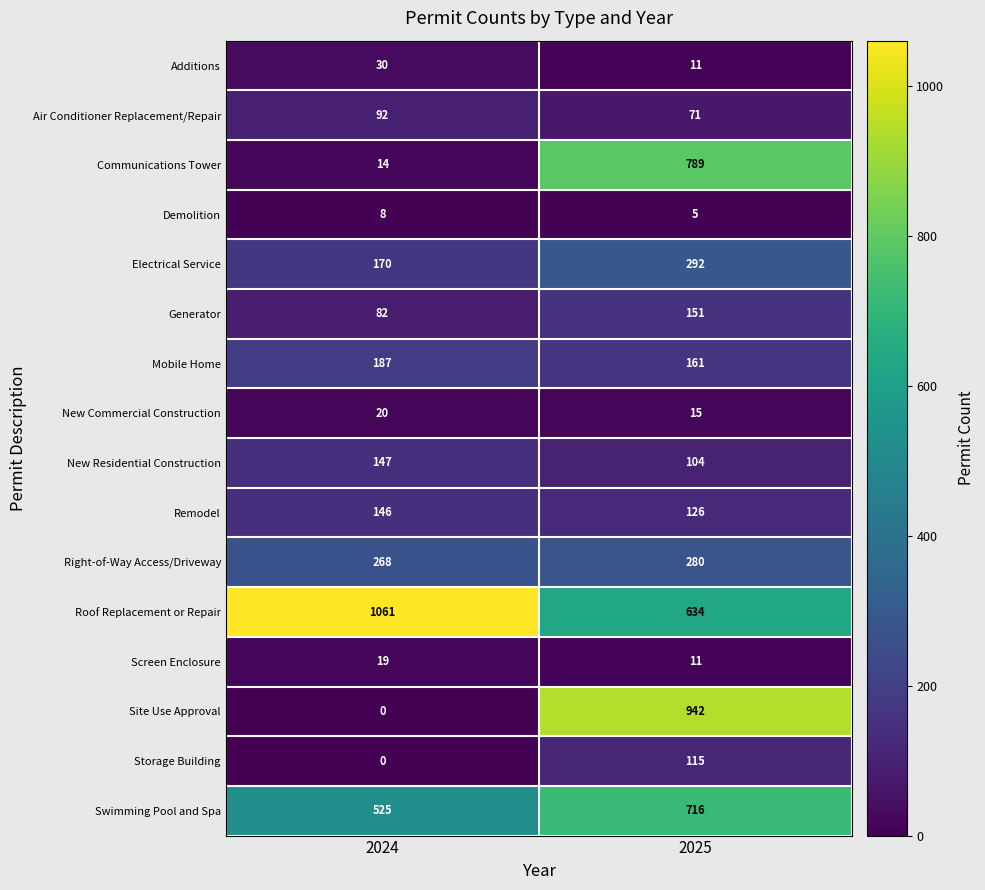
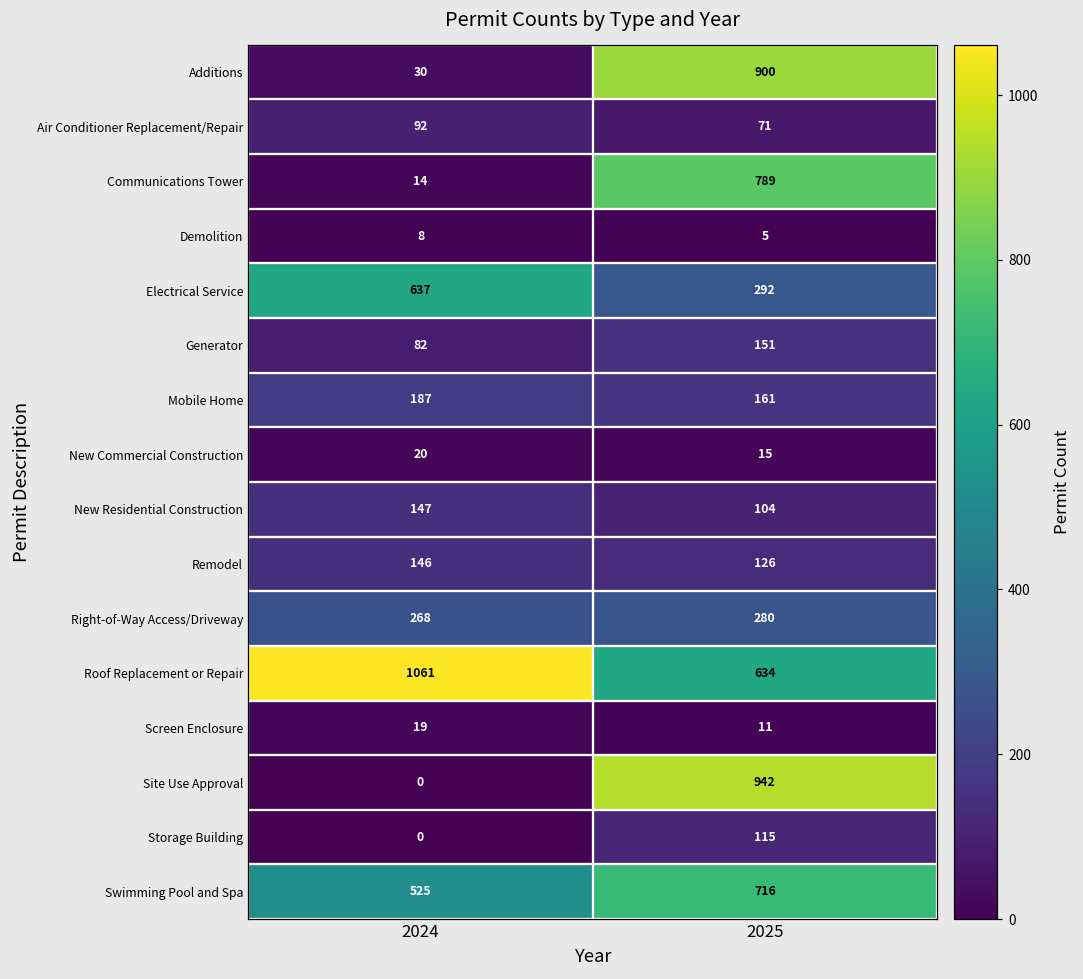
Additions, 2025: 11 -> 900
Electrical Service, 2024: 170 -> 637
